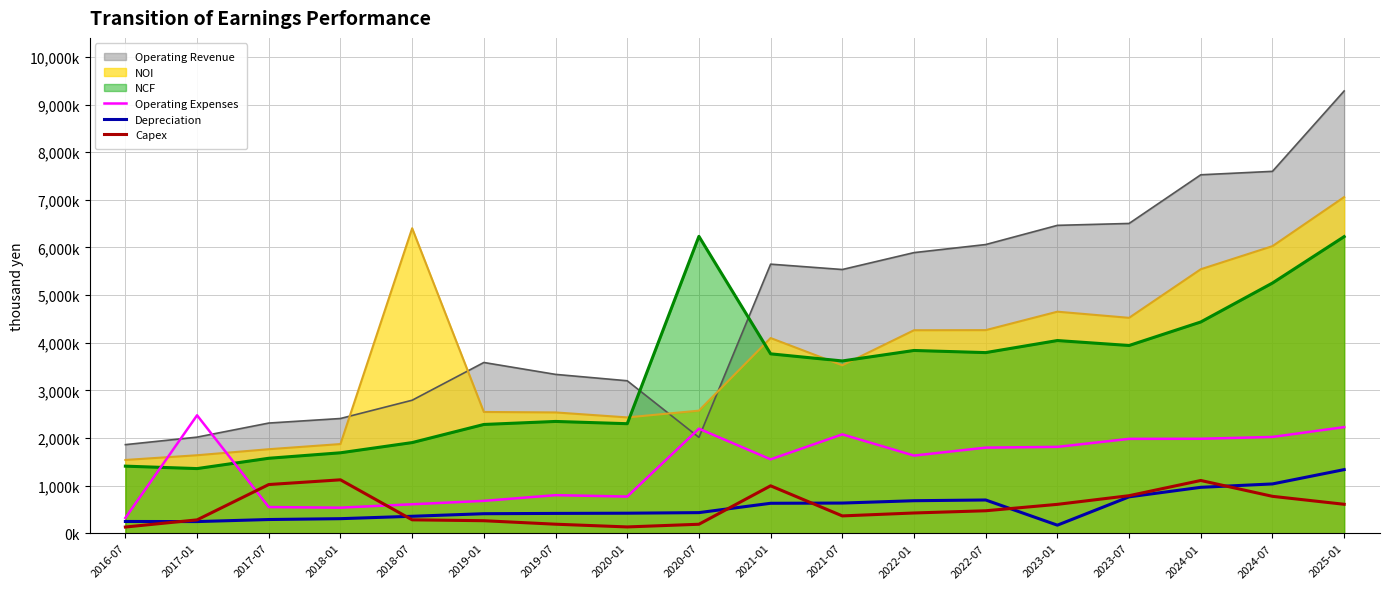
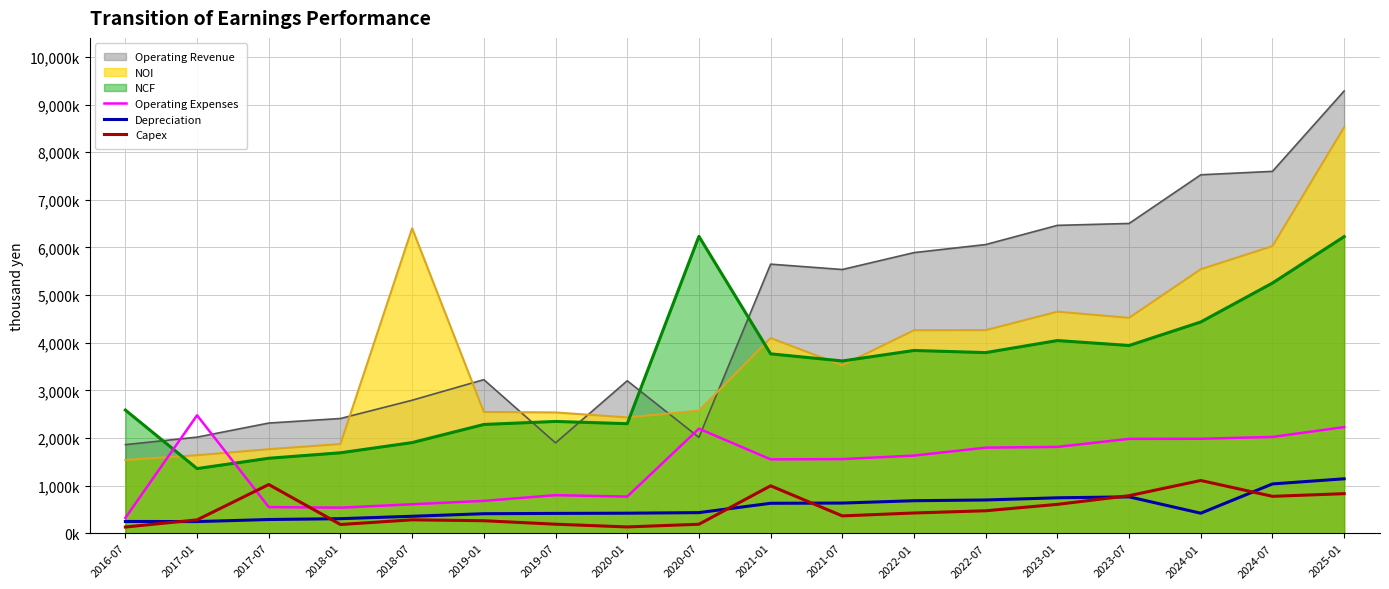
NCF, 2016-07: 1,400,000 -> 2,600,000
Capex, 2018-01: 1,100,000 -> 200,000
Operating Revenue, 2019-01: 3,600,000 -> 3,200,000
Operating Revenue, 2019-07: 3,300,000 -> 1,900,000
Operating Expenses, 2021-07: 2,100,000 -> 1,600,000
Depreciation, 2023-01: 200,000 -> 700,000
Depreciation, 2024-01: 1,000,000 -> 400,000
NOI, 2025-01: 7,100,000 -> 8,500,000
Depreciation, 2025-01: 1,300,000 -> 1,100,000
Capex, 2025-01: 600,000 -> 800,000
